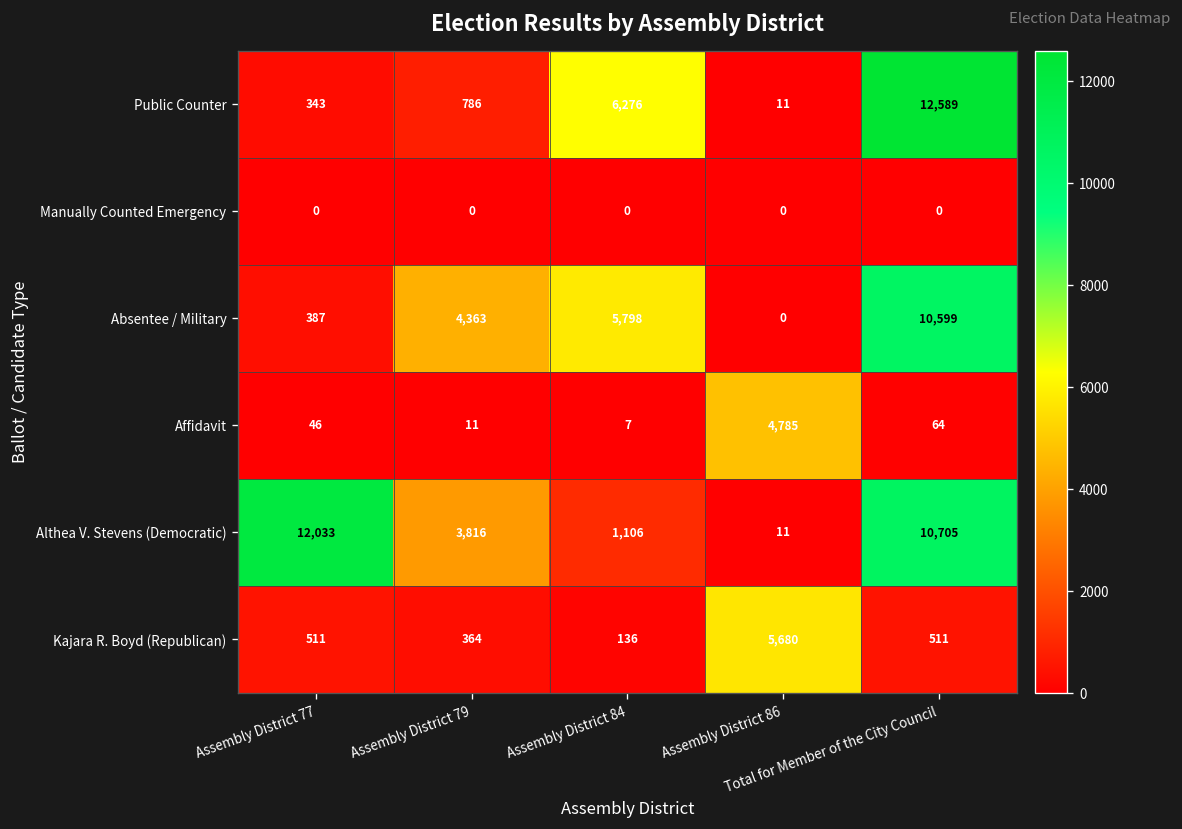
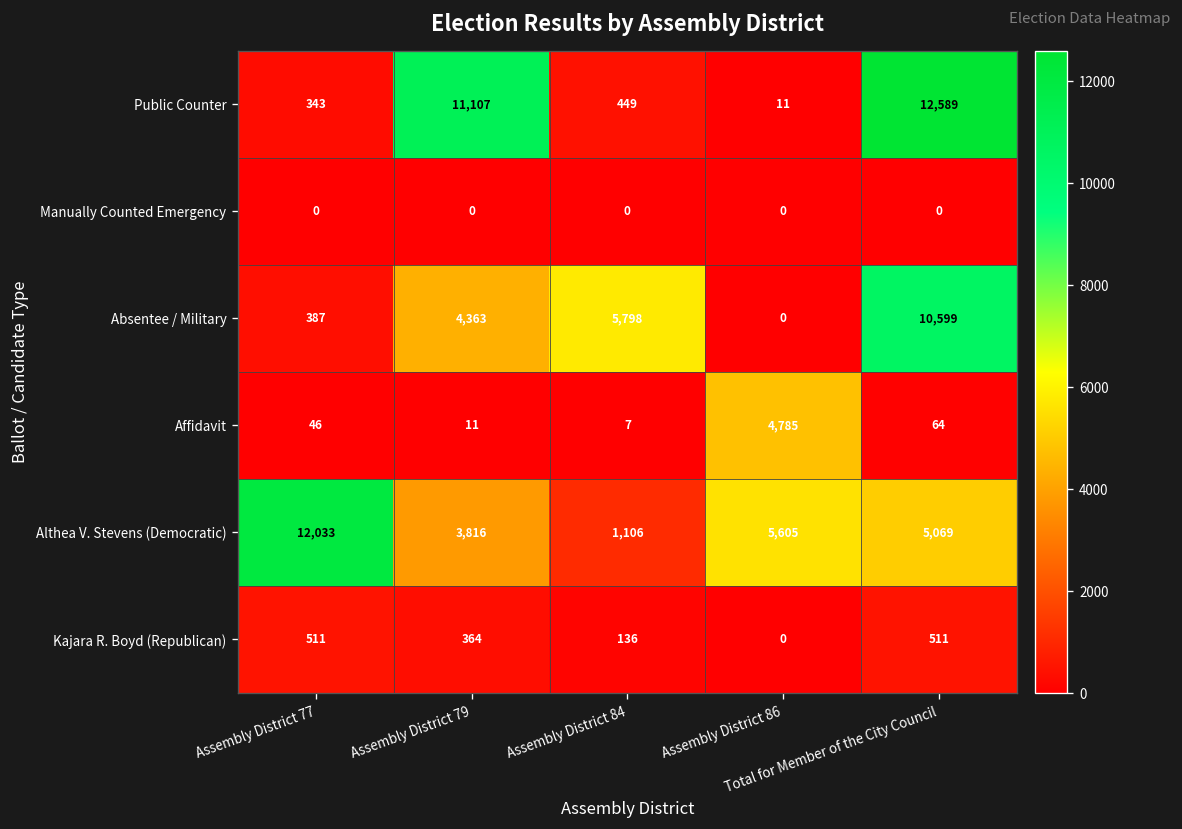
Public Counter, Assembly District 79: 786 -> 11,107
Public Counter, Assembly District 84: 6,276 -> 449
Althea V. Stevens (Democratic), Assembly District 86: 11 -> 5,605
Althea V. Stevens (Democratic), Total for Member of the City Council: 10,705 -> 5,069
Kajara R. Boyd (Republican), Assembly District 86: 5,680 -> 0
